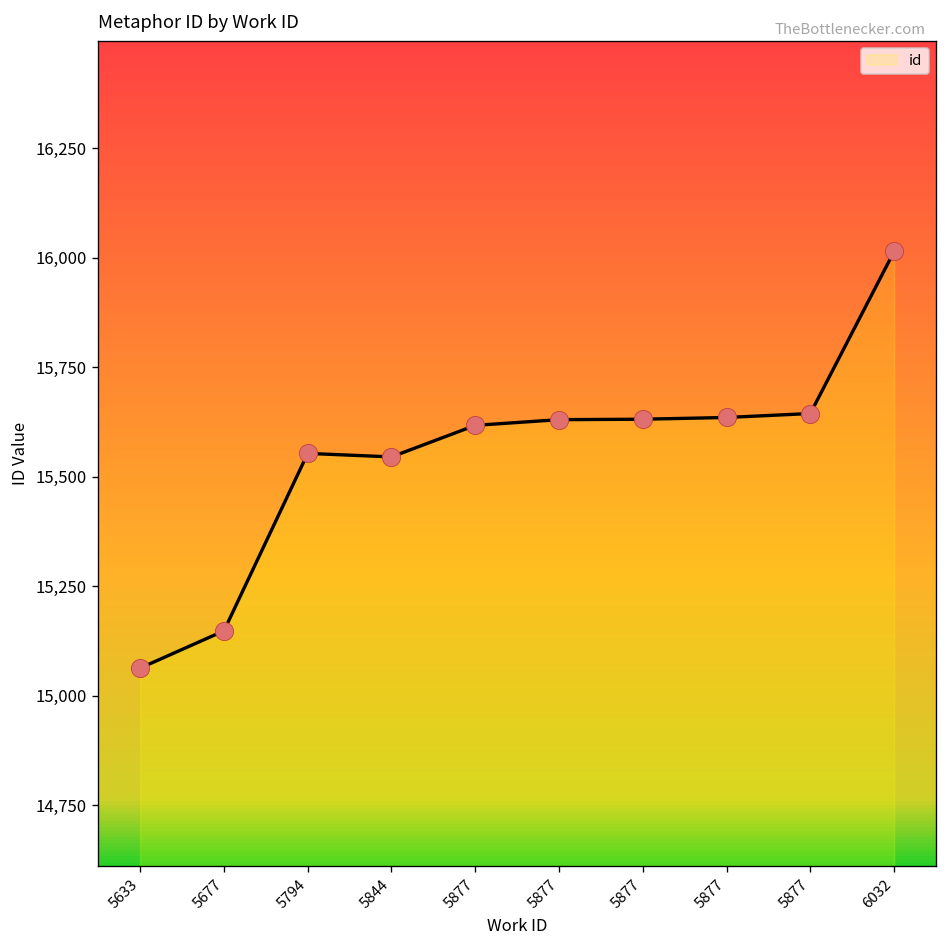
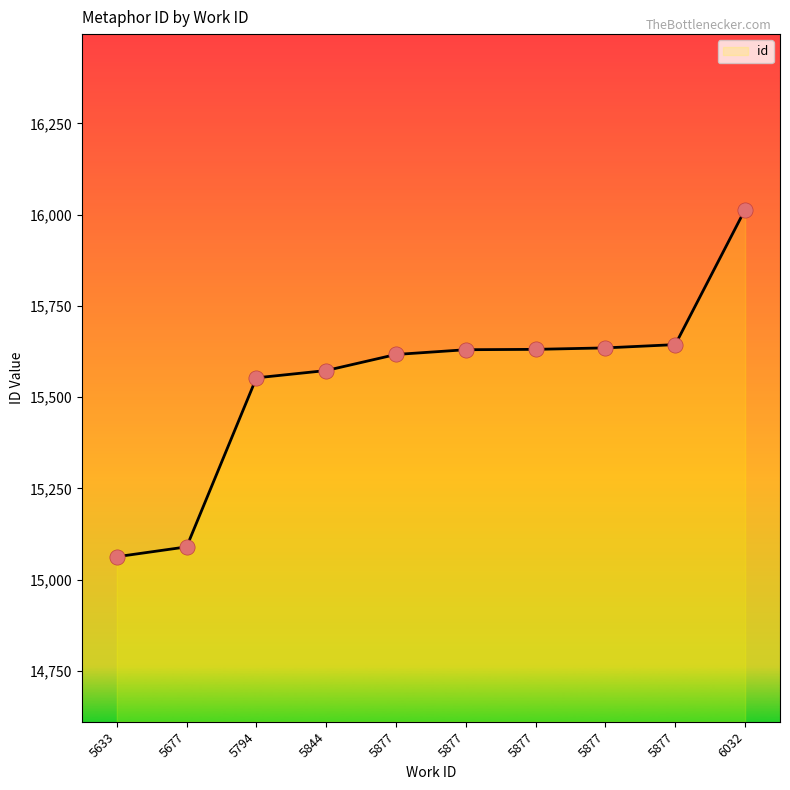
5677: 15,150 -> 15,090
5844: 15,550 -> 15,570
